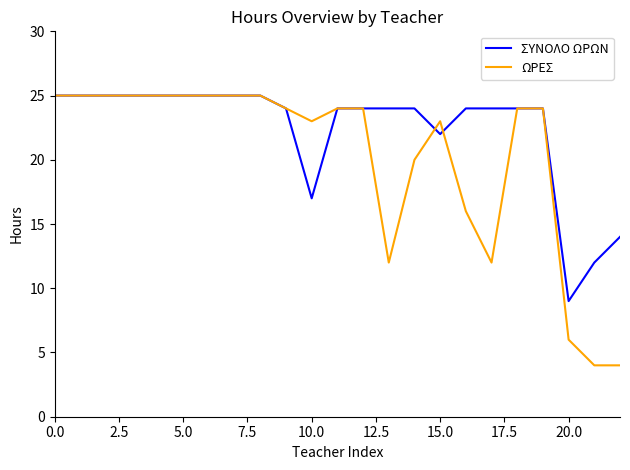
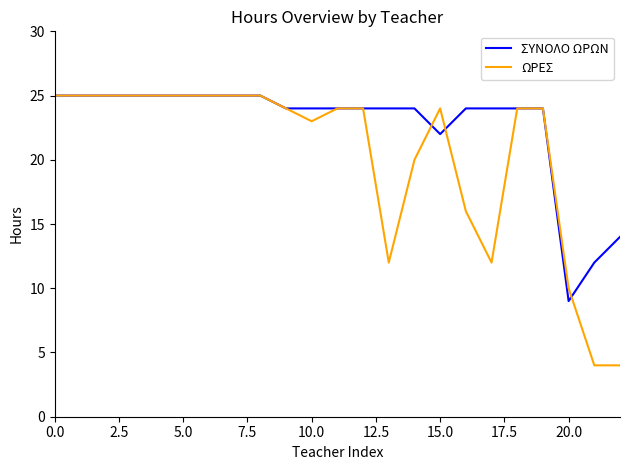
ΣΥΝΟΛΟ ΩΡΩΝ, 10.0: 17 -> 24
ΩΡΕΣ, 15.0: 23 -> 24
ΩΡΕΣ, 20.0: 6 -> 10
